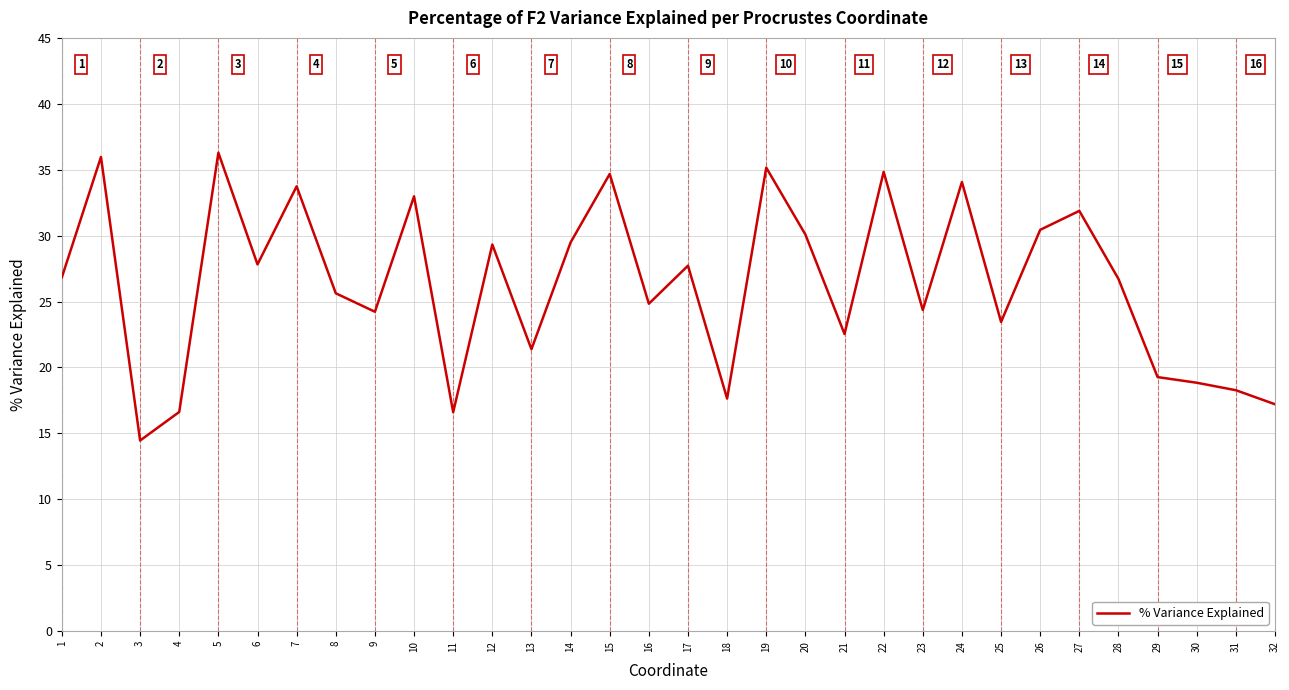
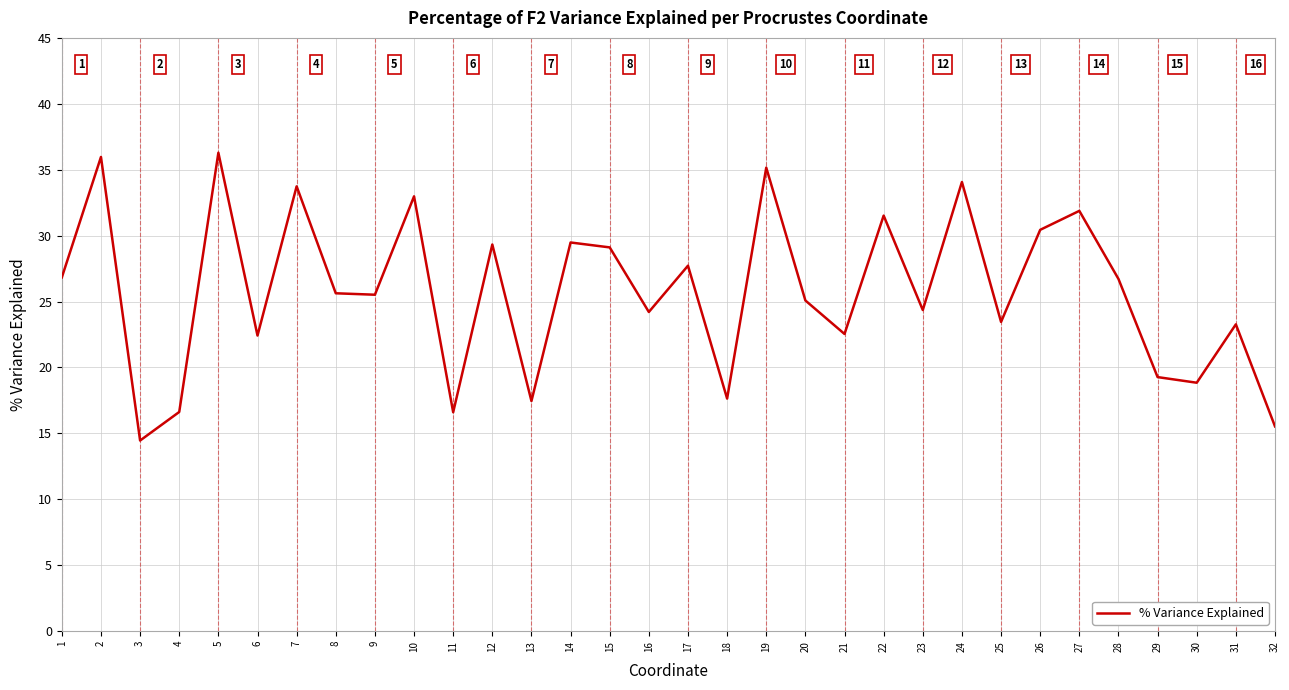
6: 27.8 -> 22.4
9: 24.2 -> 25.5
13: 21.4 -> 17.5
15: 34.7 -> 29.1
16: 24.8 -> 24.2
20: 30.1 -> 25.1
22: 34.8 -> 31.5
31: 18.3 -> 23.3
32: 17.2 -> 15.5
